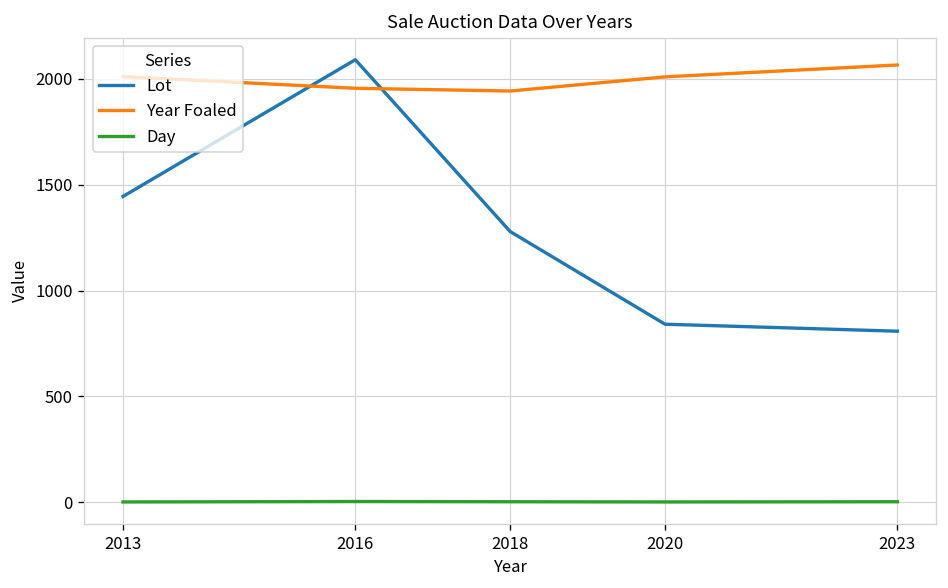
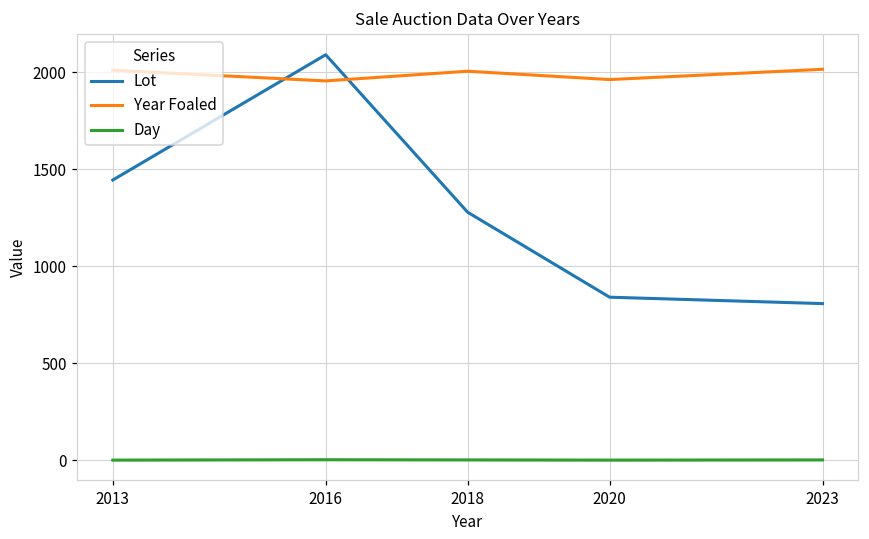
Year Foaled, 2018: 1940 -> 2010
Year Foaled, 2020: 2010 -> 1960
Year Foaled, 2023: 2070 -> 2020
